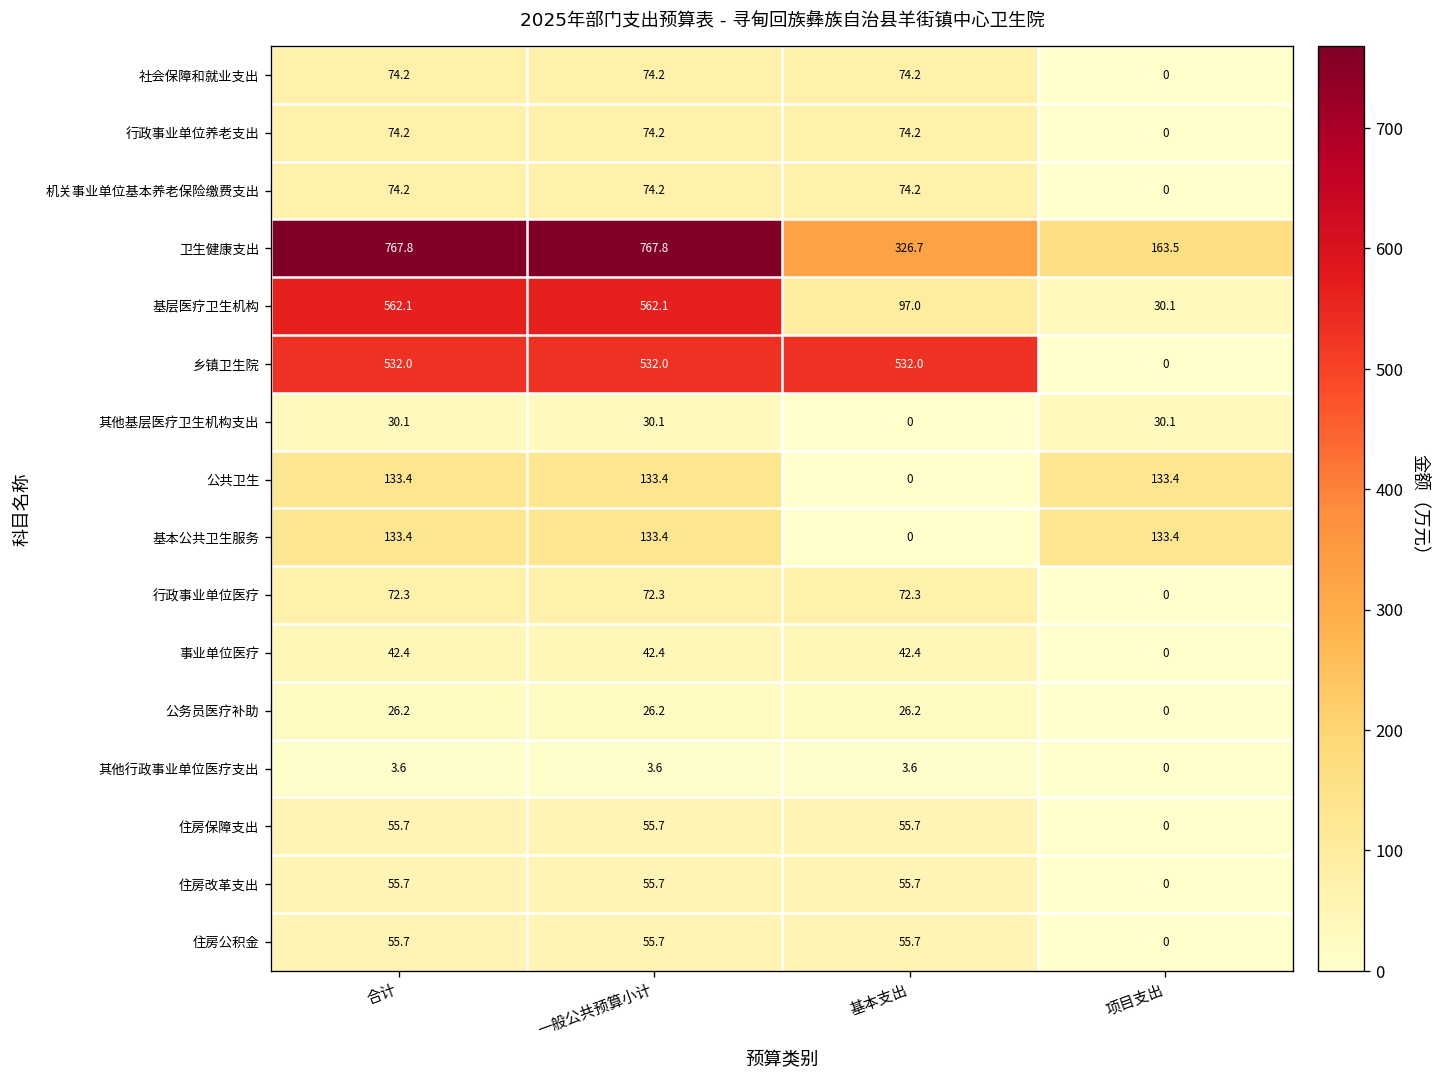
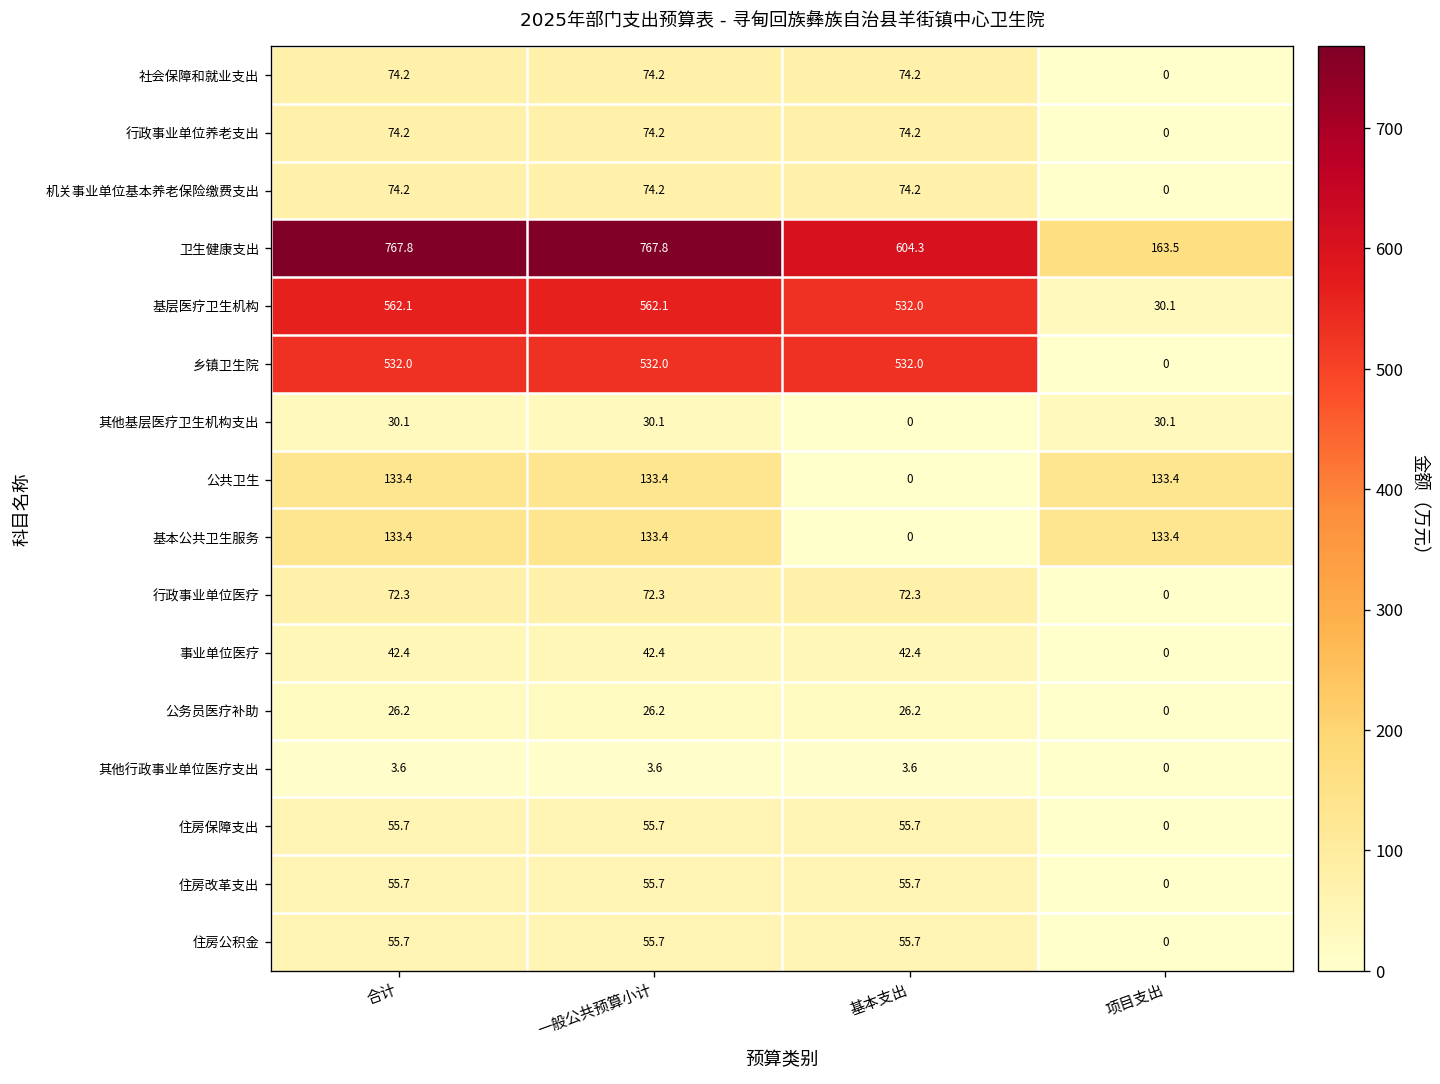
卫生健康支出, 基本支出: 326.7 -> 604.3
基层医疗卫生机构, 基本支出: 97.0 -> 532.0
